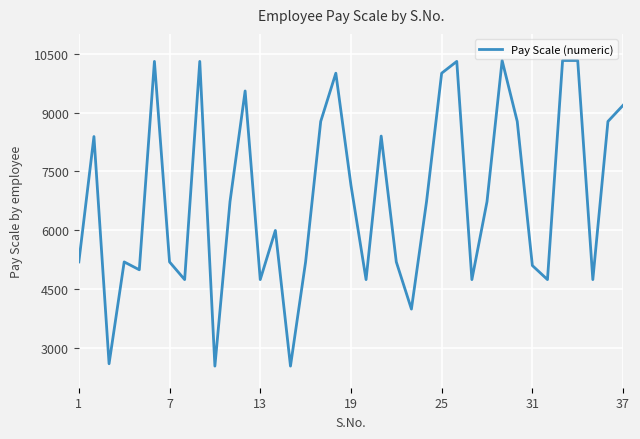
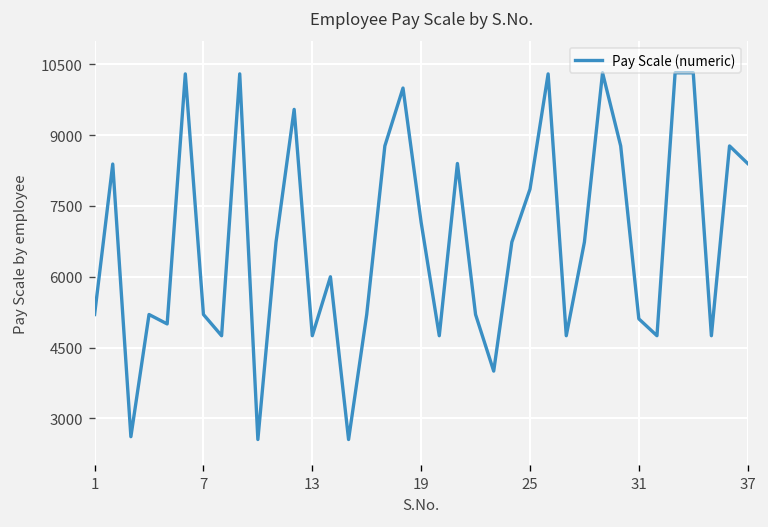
25: 10000 -> 7900
37: 9200 -> 8400
